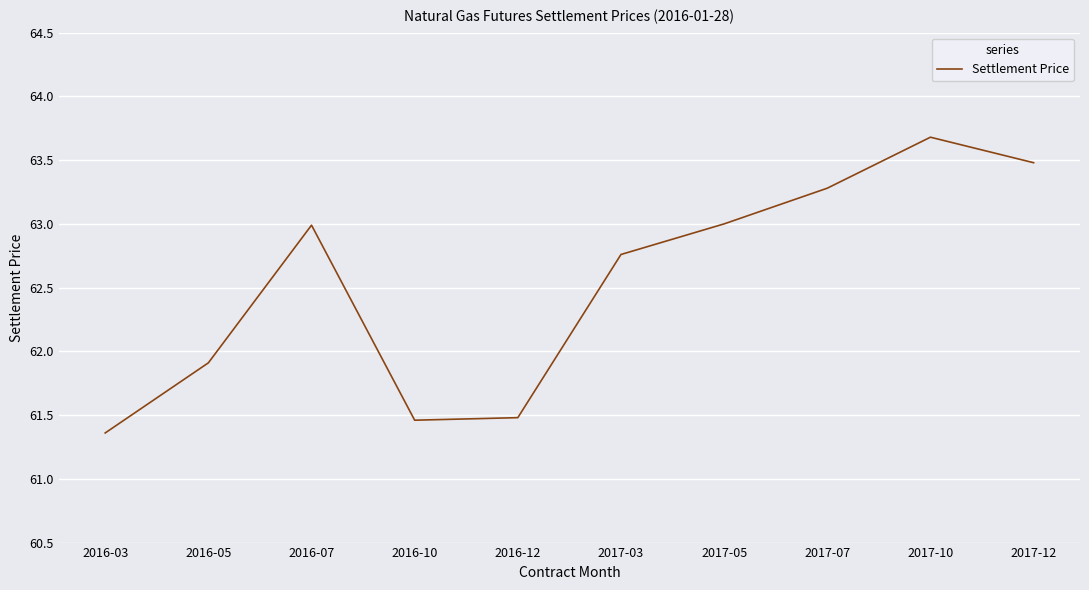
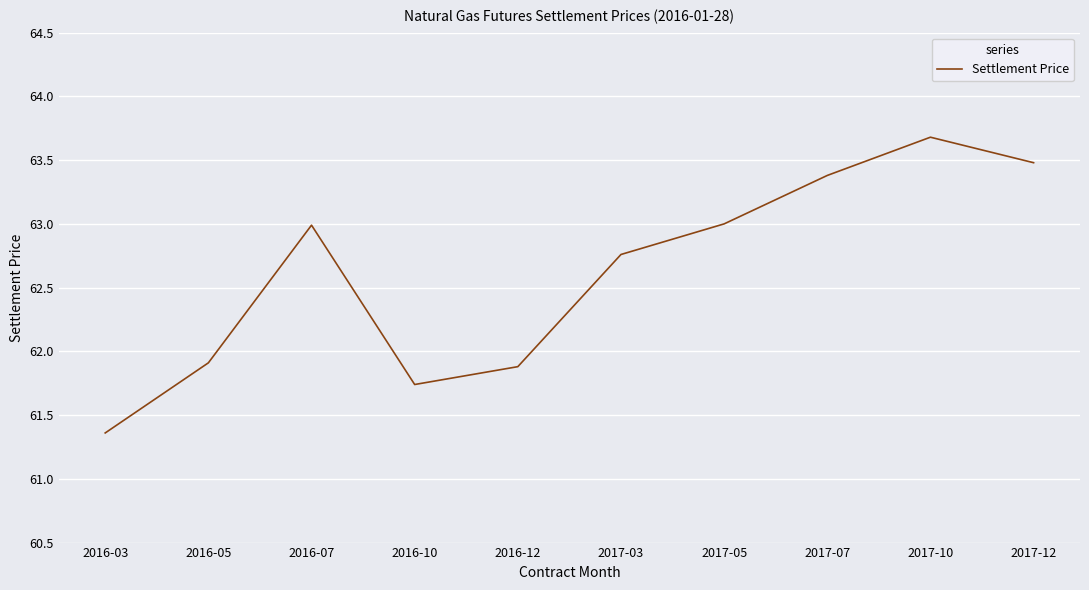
2016-10: 61.46 -> 61.74
2016-12: 61.48 -> 61.88
2017-07: 63.28 -> 63.38
